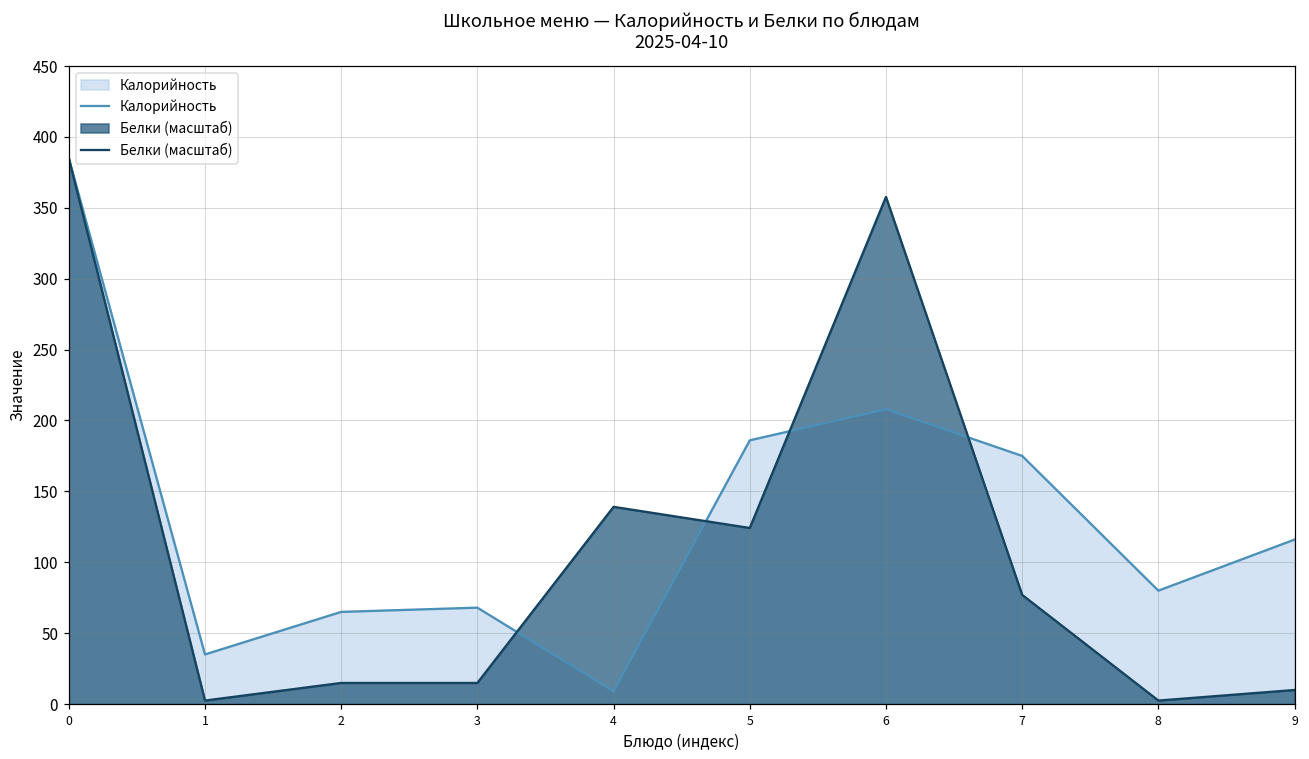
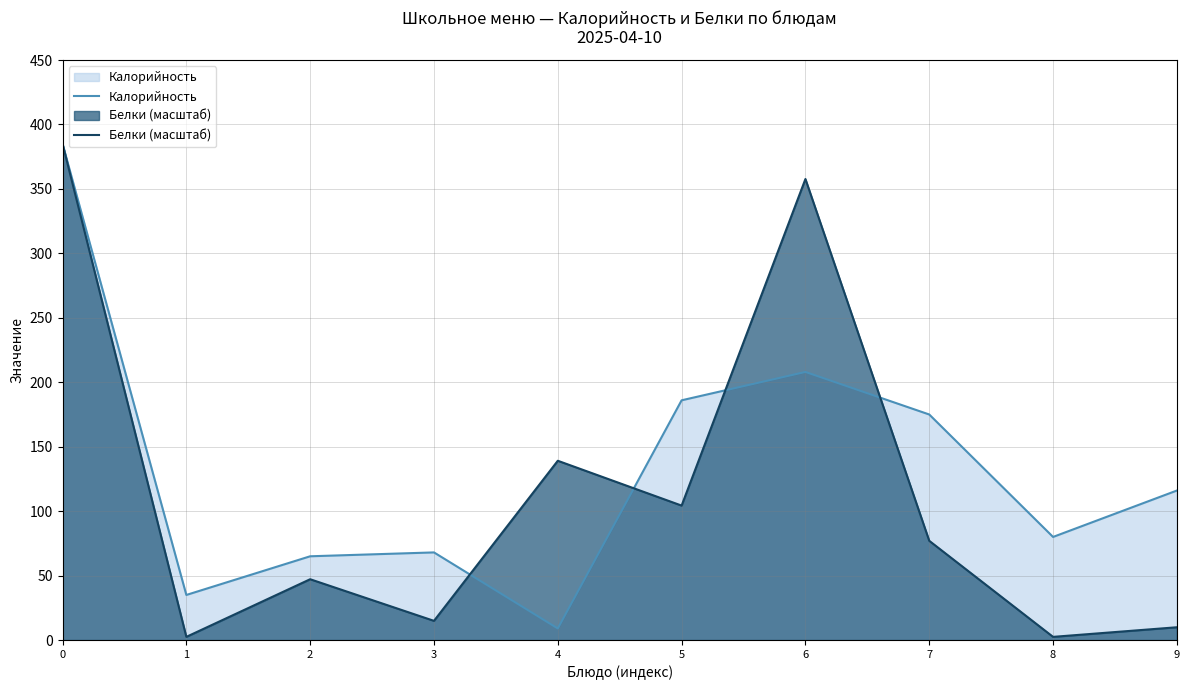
Белки (масштаб), 2: 15 -> 47
Белки (масштаб), 5: 124 -> 104
